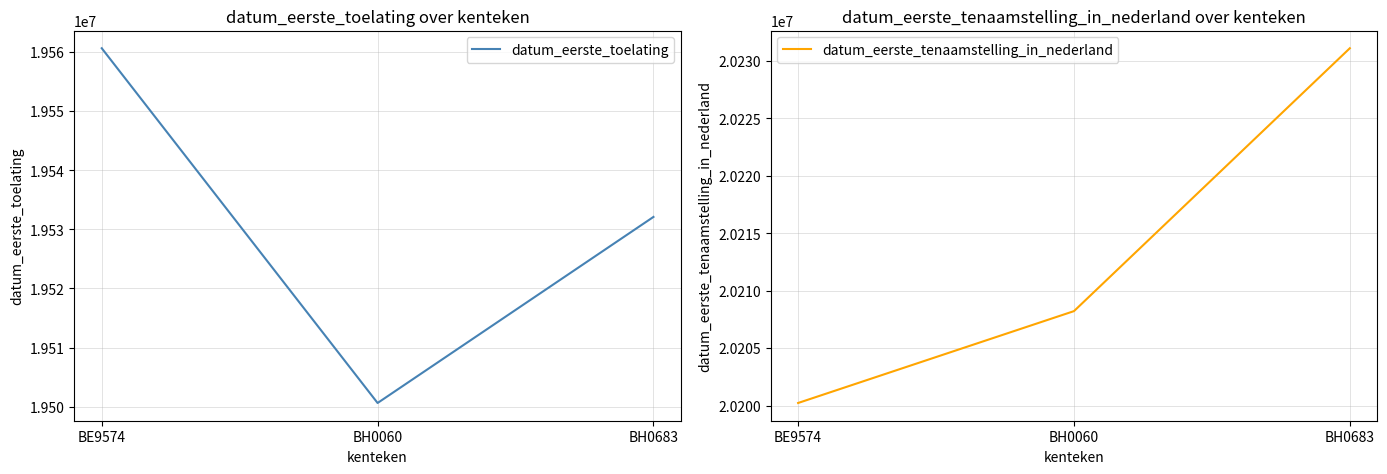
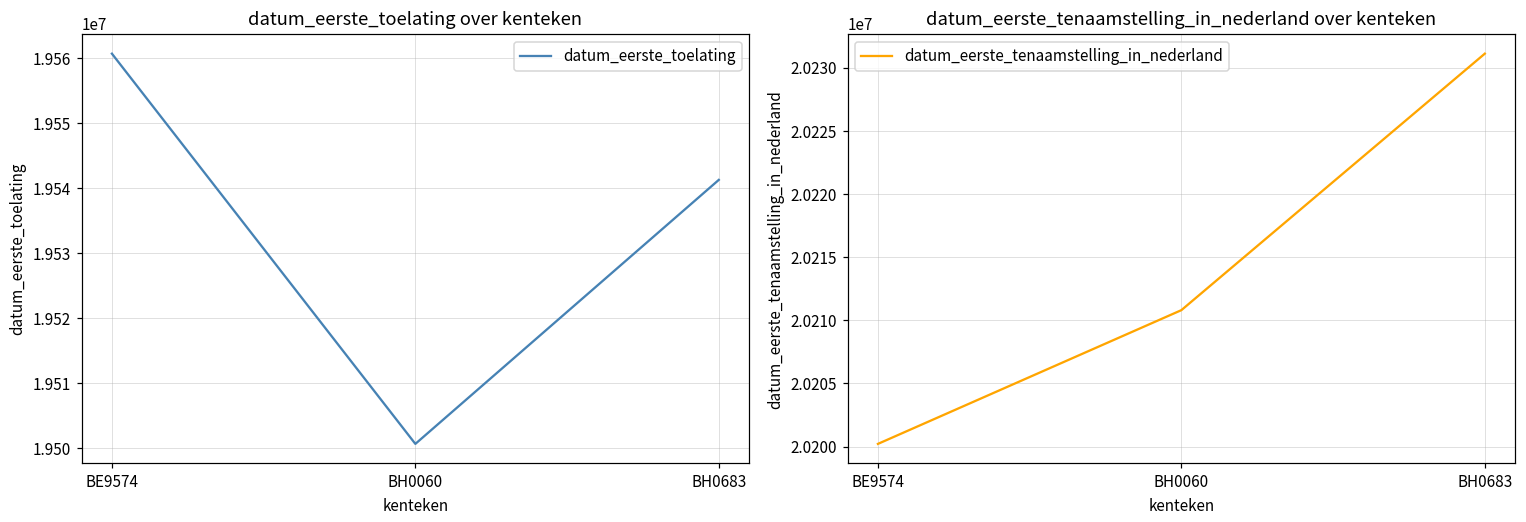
datum_eerste_toelating over kenteken, BH0683: 19532000 -> 19541000
datum_eerste_tenaamstelling_in_nederland over kenteken, BH0060: 20208200 -> 20210800
